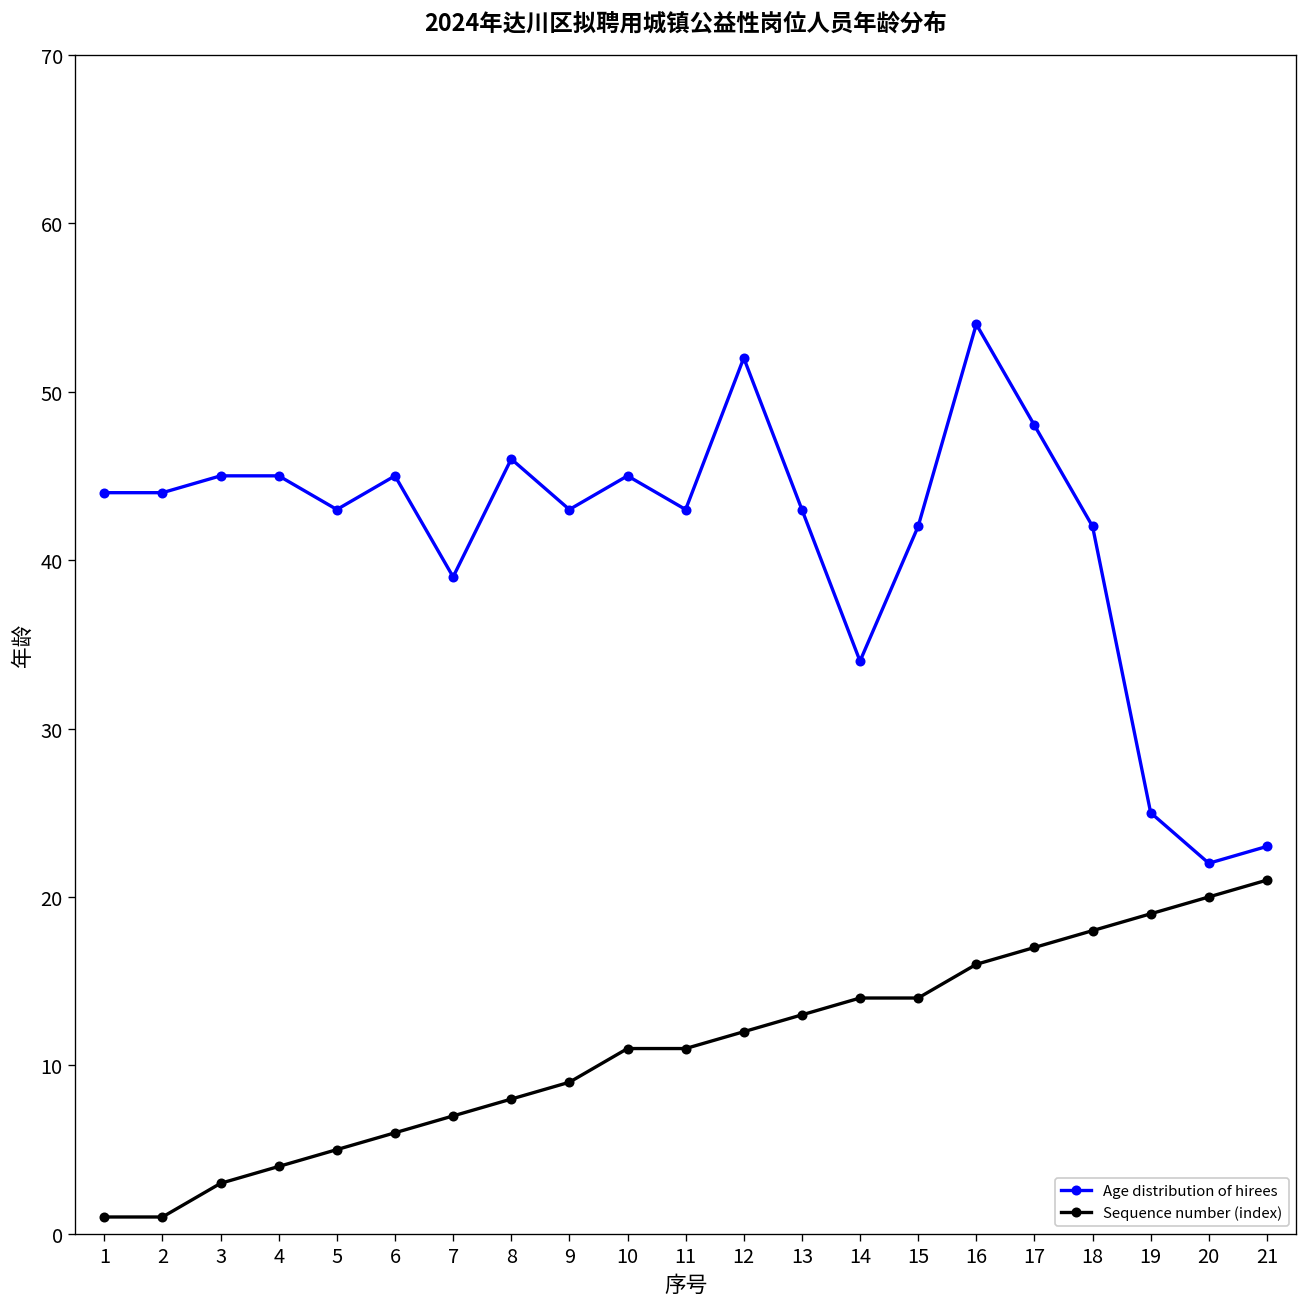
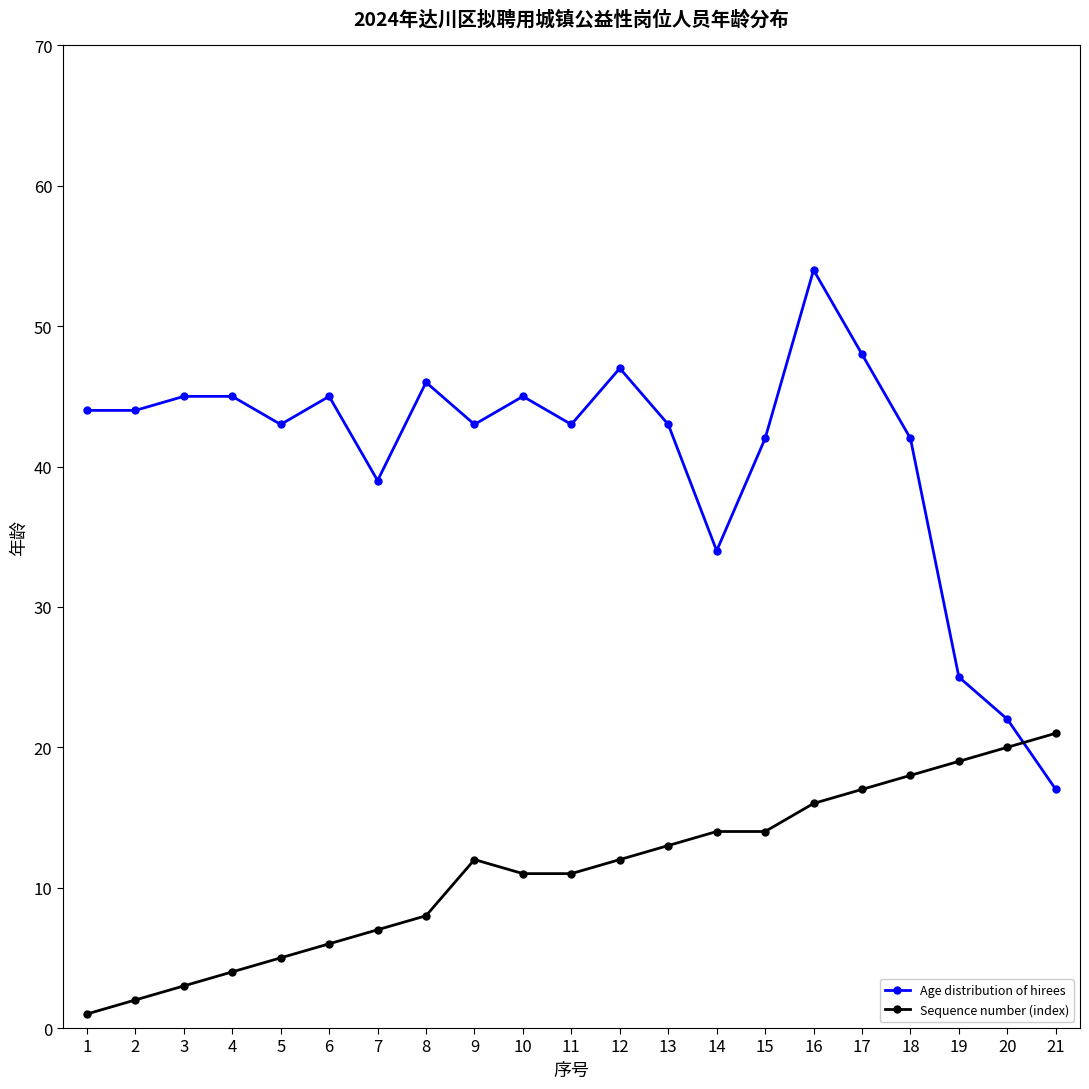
Sequence number (index), 2: 1 -> 2
Sequence number (index), 9: 9 -> 12
Age distribution of hirees, 12: 52 -> 47
Age distribution of hirees, 21: 23 -> 17
